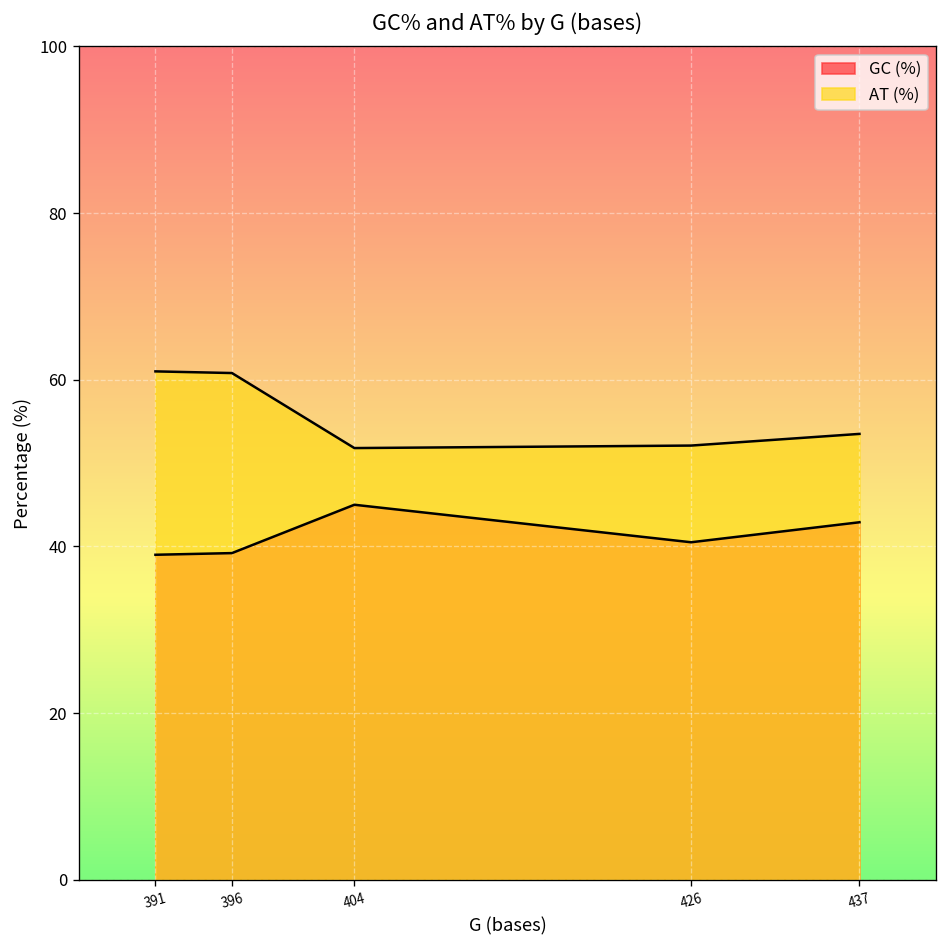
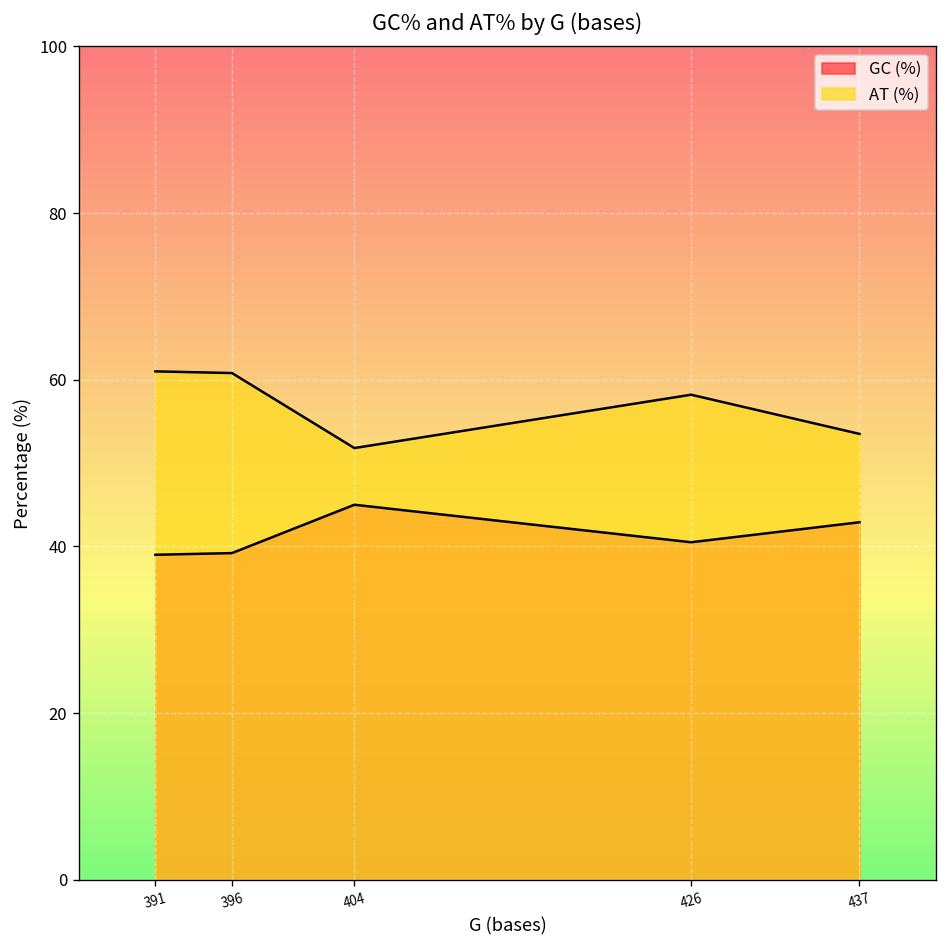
AT (%), 426: 52 -> 58
